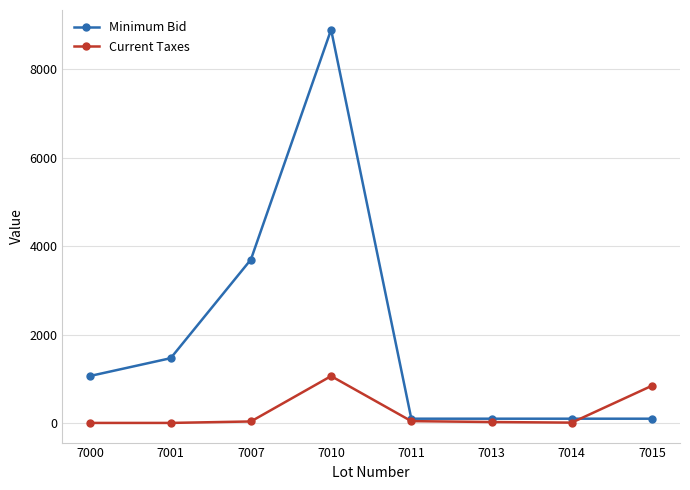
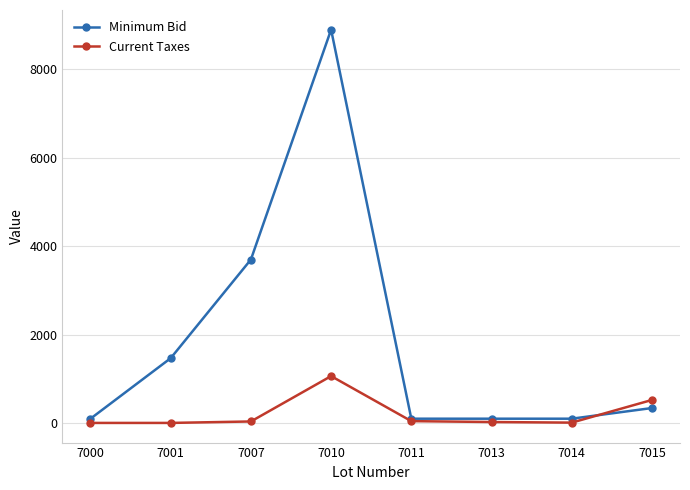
Minimum Bid, 7000: 1100 -> 100
Minimum Bid, 7015: 100 -> 300
Current Taxes, 7015: 800 -> 500
